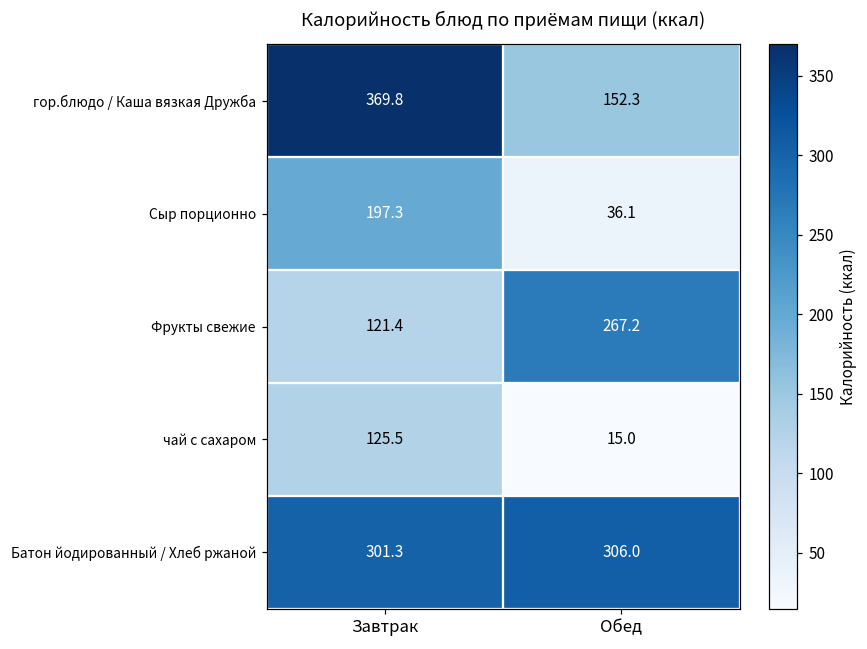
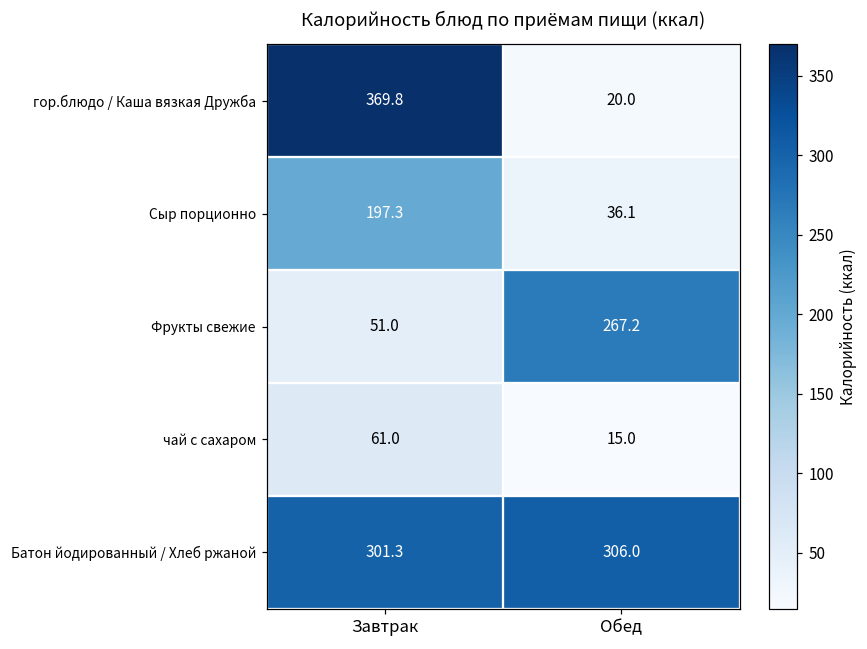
гор.блюдо / Каша вязкая Дружба, Обед: 152.3 -> 20.0
Фрукты свежие, Завтрак: 121.4 -> 51.0
чай с сахаром, Завтрак: 125.5 -> 61.0
